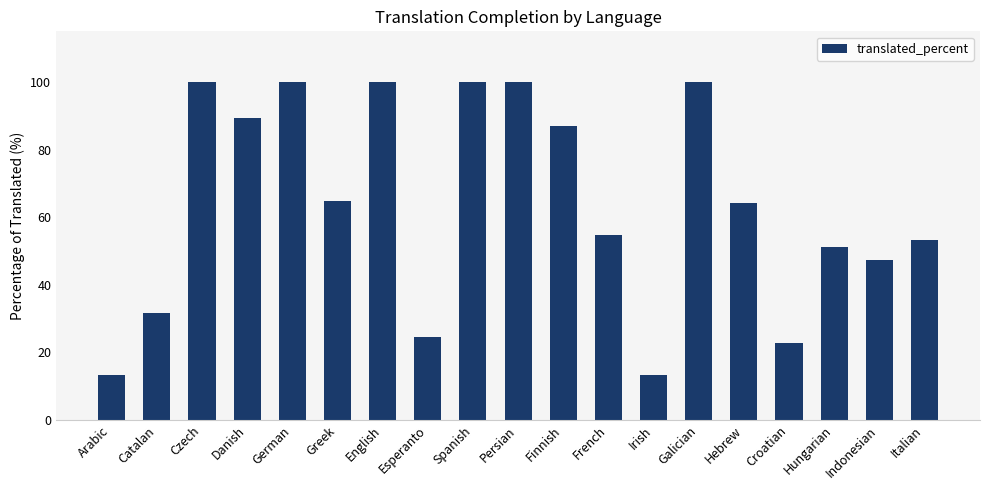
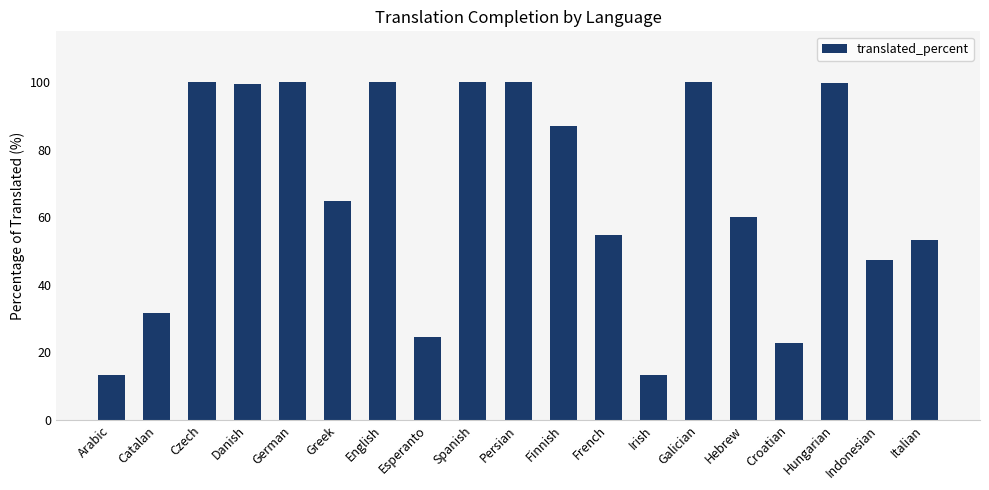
Danish: 90 -> 99
Hebrew: 64 -> 60
Hungarian: 51 -> 100
